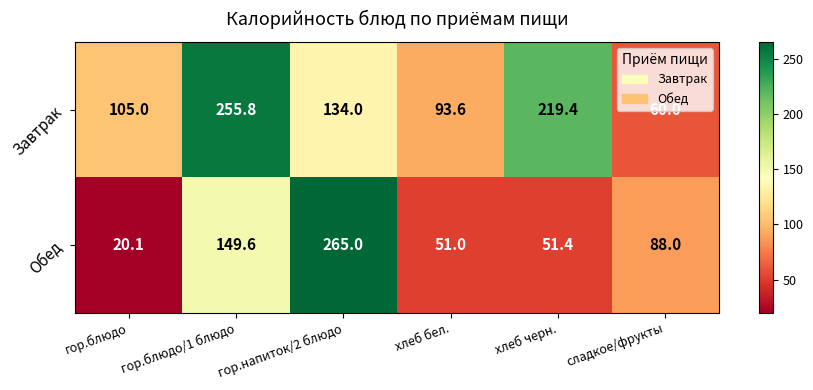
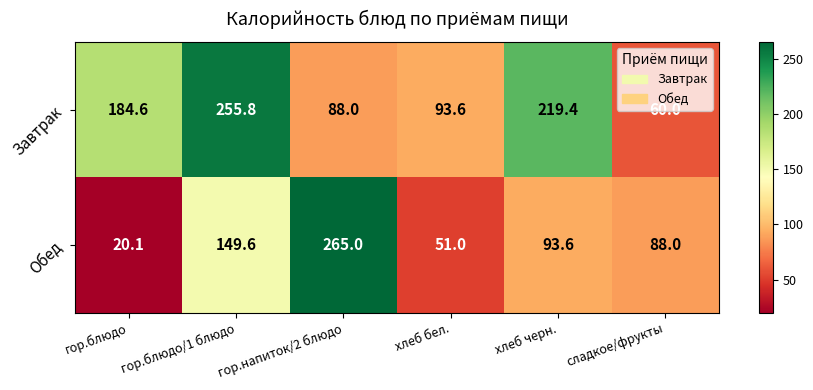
Завтрак, гор.блюдо: 105.0 -> 184.6
Завтрак, гор.напиток/2 блюдо: 134.0 -> 88.0
Обед, хлеб черн.: 51.4 -> 93.6
